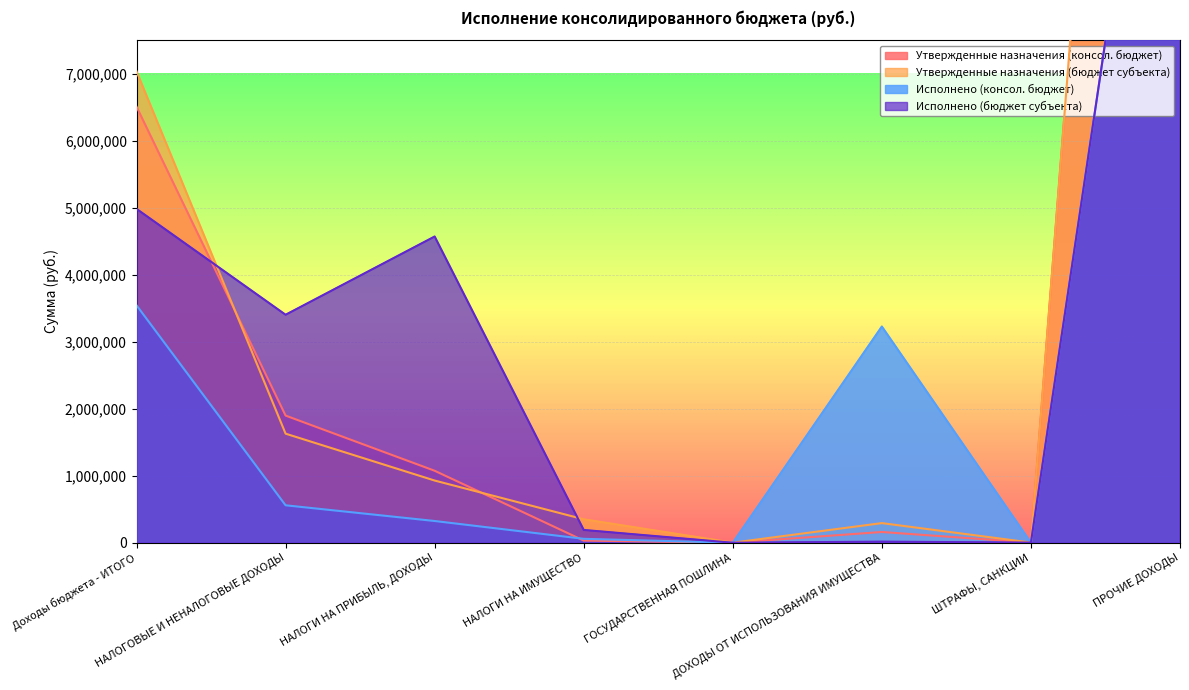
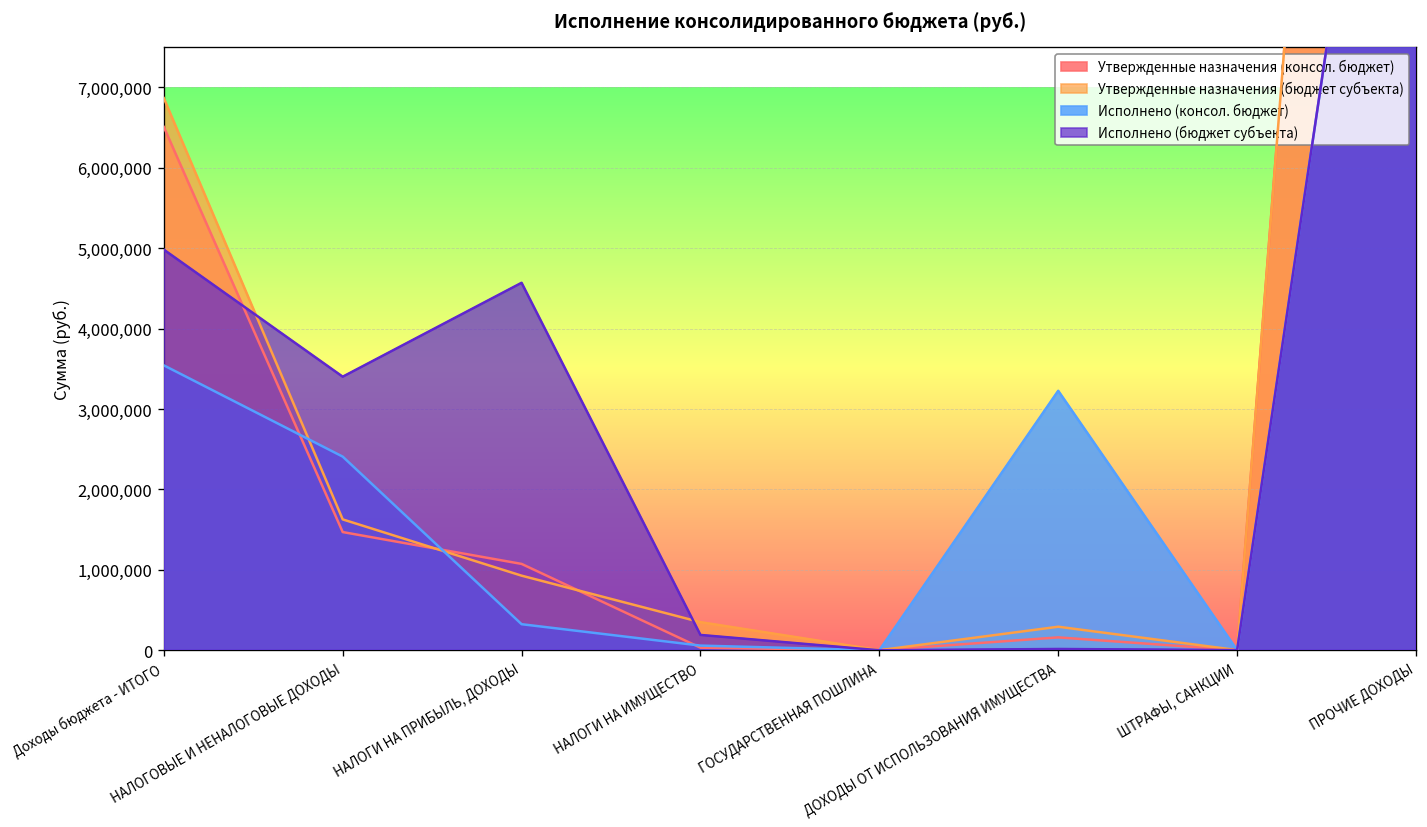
Утвержденные назначения (бюджет субъекта), Доходы бюджета - ИТОГО: 7,000,000 -> 6,900,000
Утвержденные назначения (консол. бюджет), НАЛОГОВЫЕ И НЕНАЛОГОВЫЕ ДОХОДЫ: 1,900,000 -> 1,500,000
Исполнено (консол. бюджет), НАЛОГОВЫЕ И НЕНАЛОГОВЫЕ ДОХОДЫ: 600,000 -> 2,400,000
